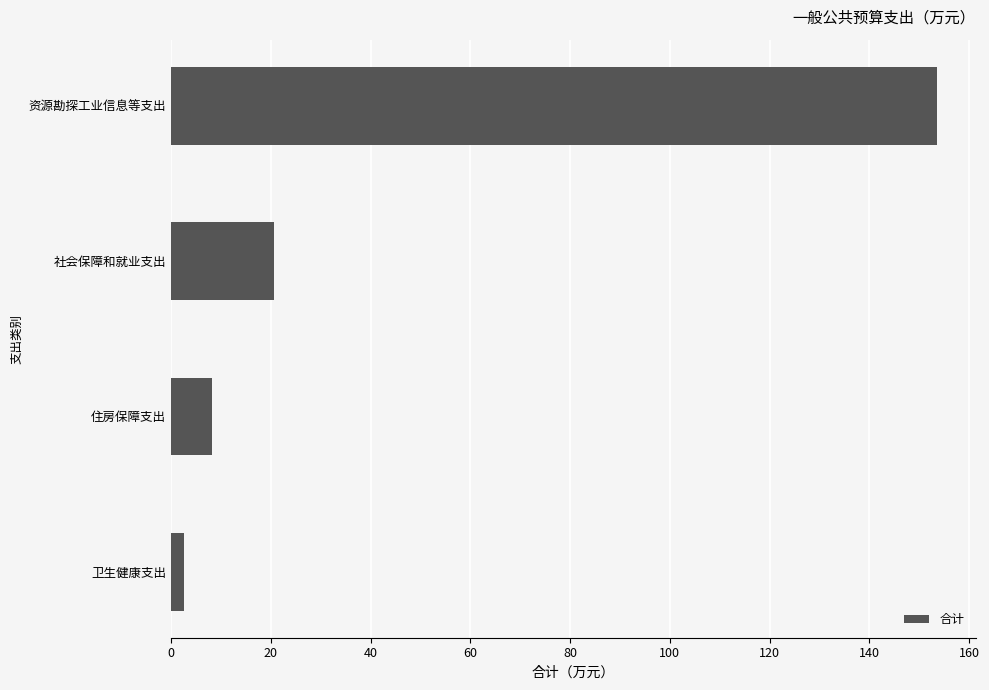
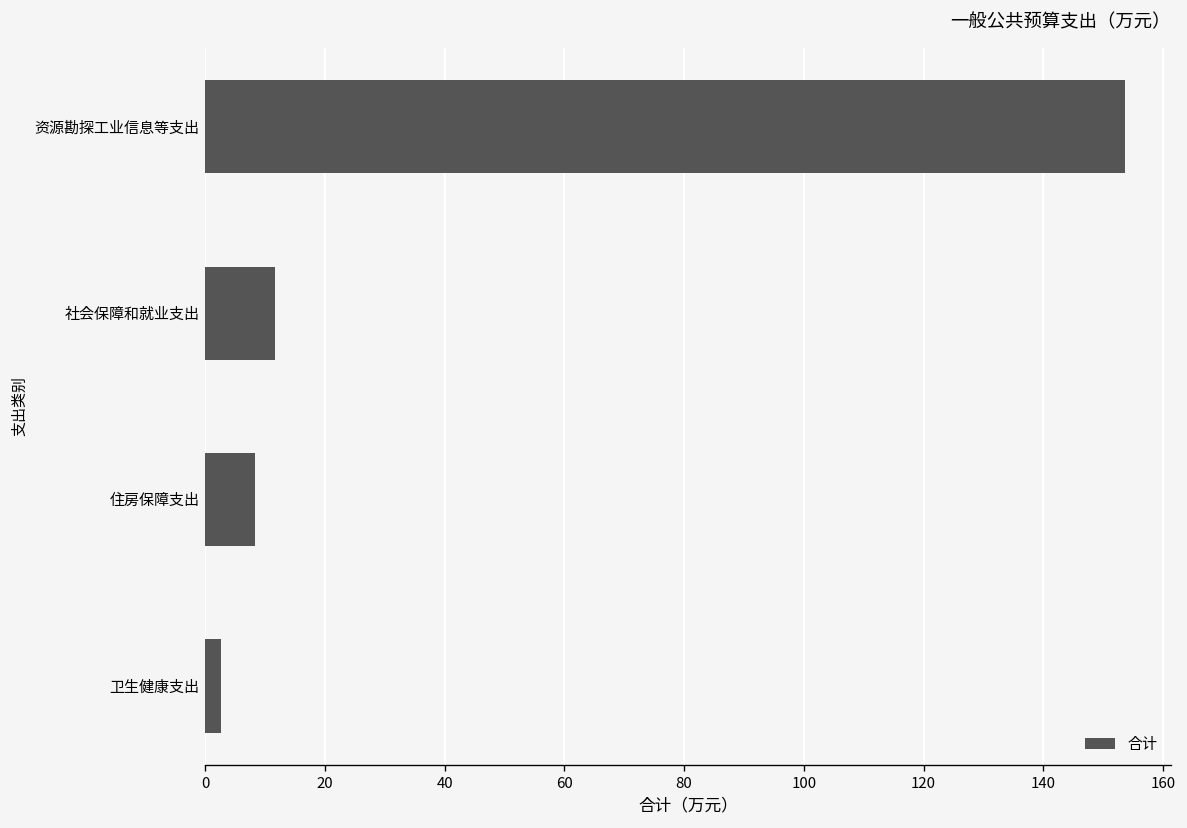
社会保障和就业支出: 21 -> 12
